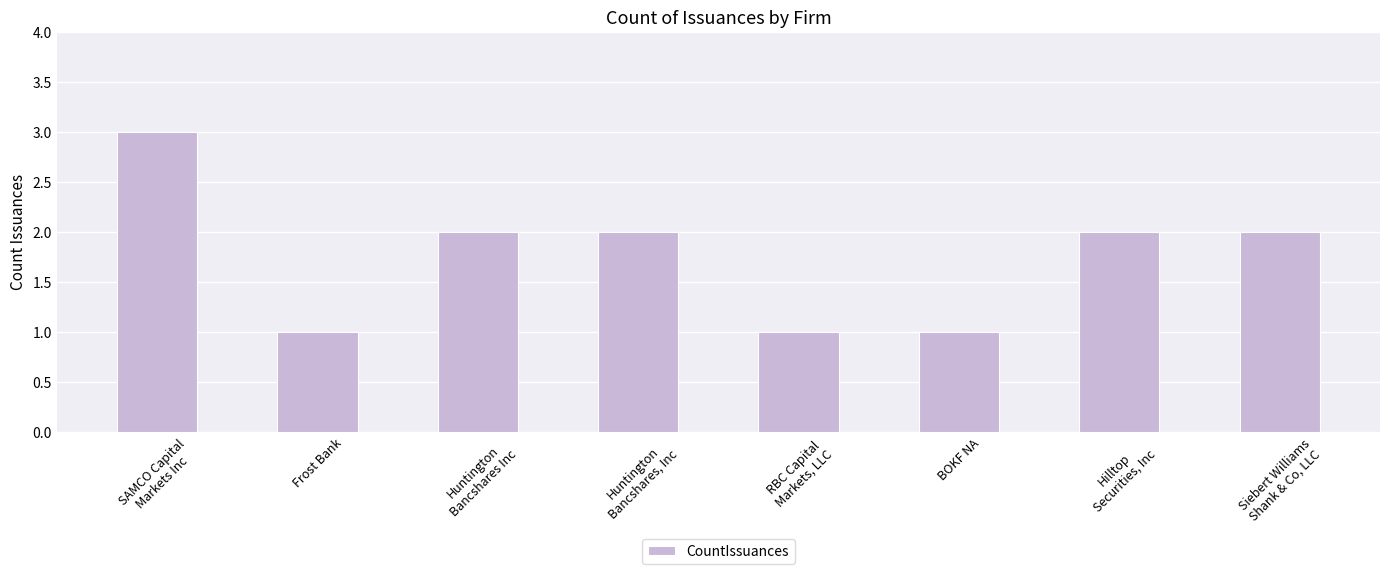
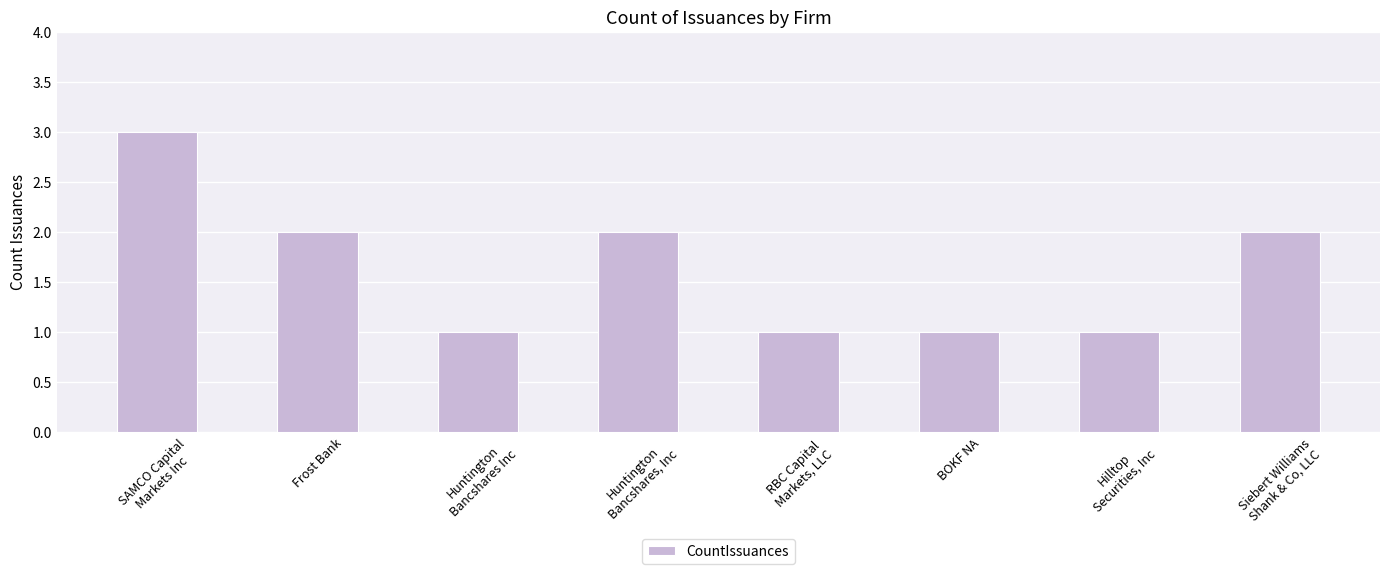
Frost Bank: 1 -> 2
Huntington Bancshares Inc: 2 -> 1
Hilltop Securities, Inc: 2 -> 1
